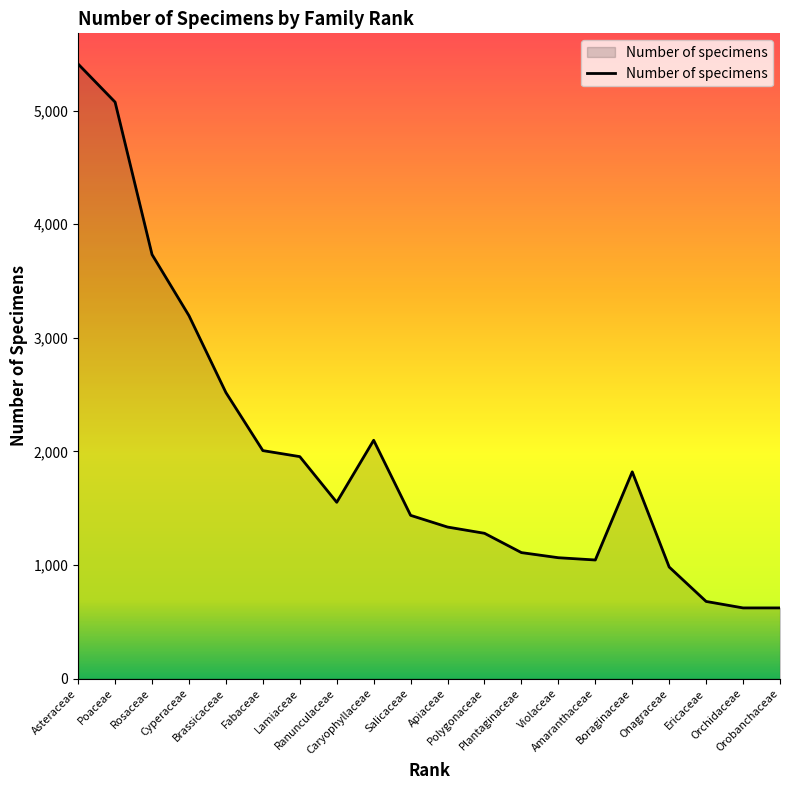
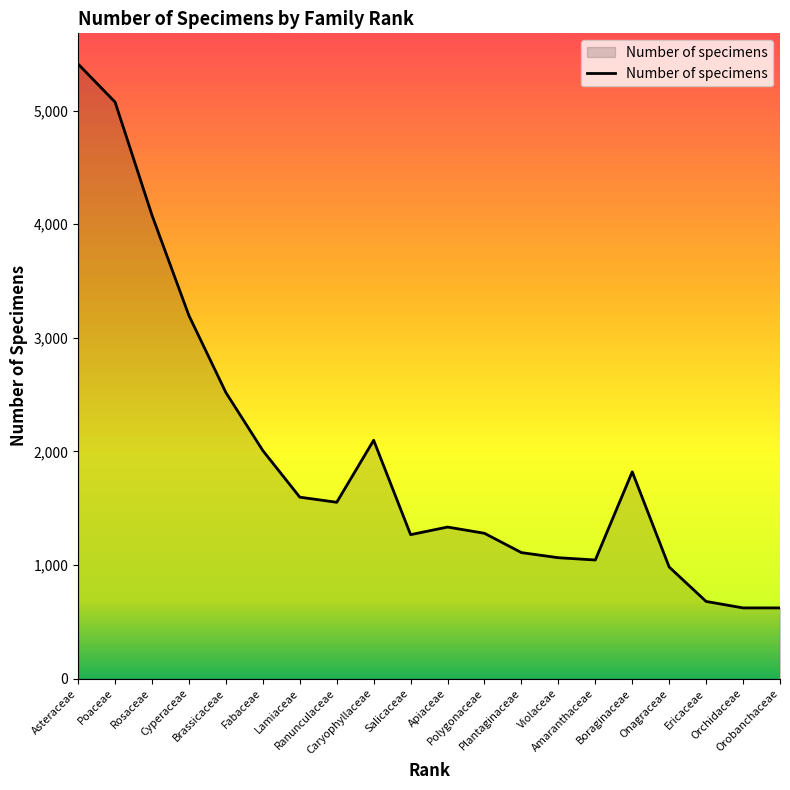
Rosaceae: 3,730 -> 4,080
Lamiaceae: 1,950 -> 1,600
Salicaceae: 1,440 -> 1,270
